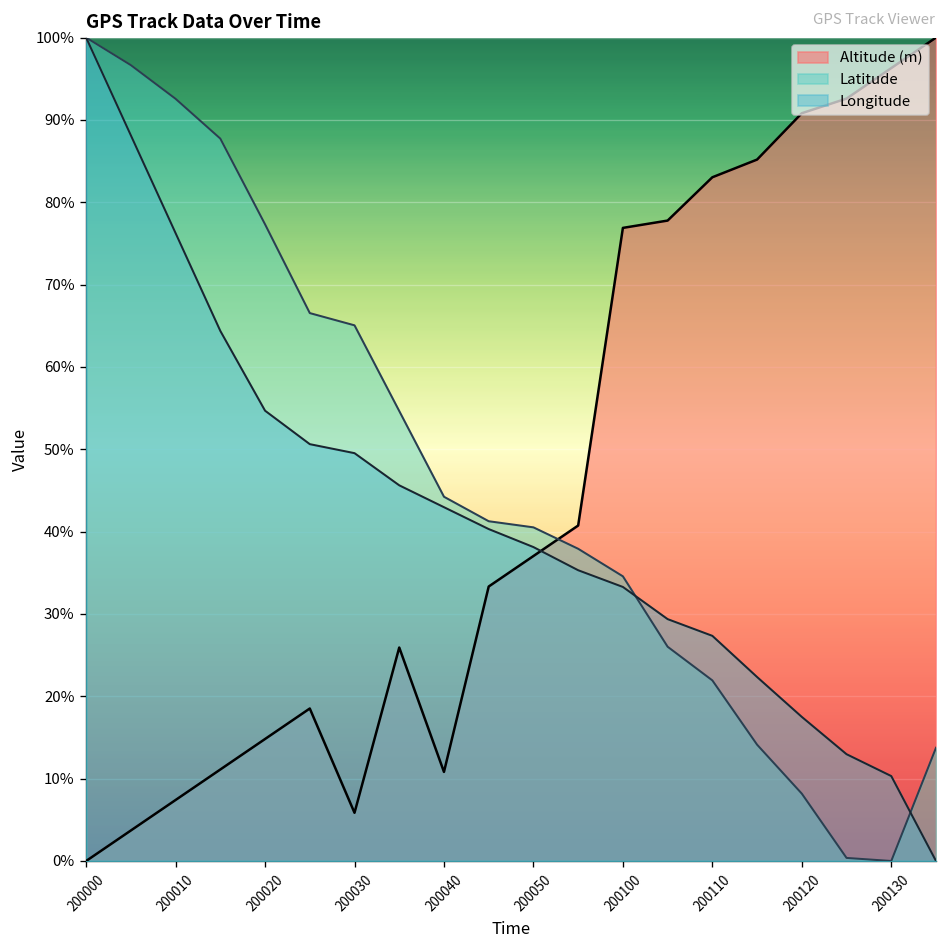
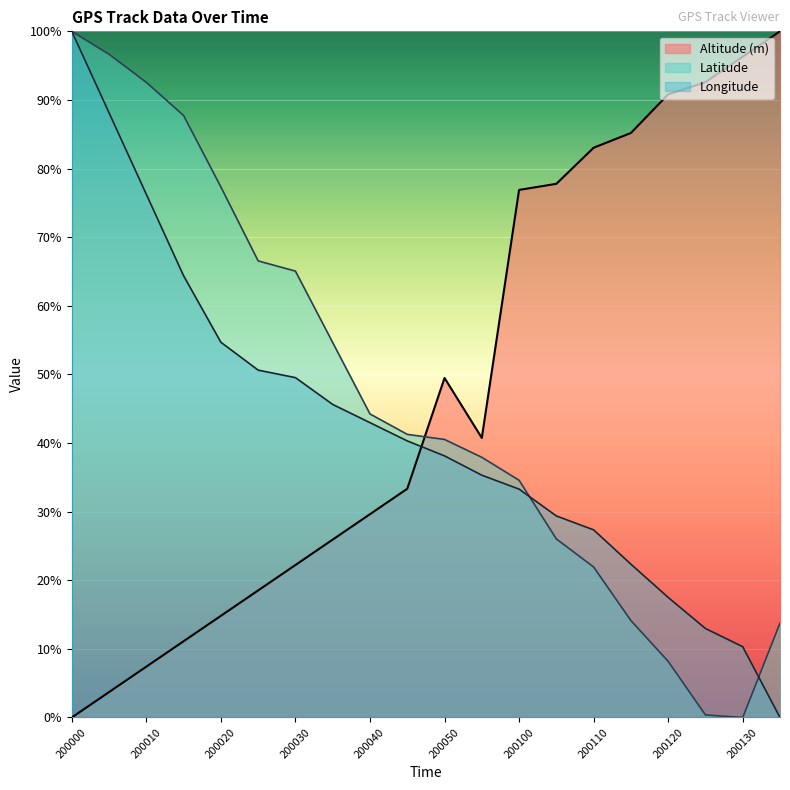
Altitude (m), 200030: 6% -> 22%
Altitude (m), 200040: 11% -> 30%
Altitude (m), 200050: 37% -> 49%
